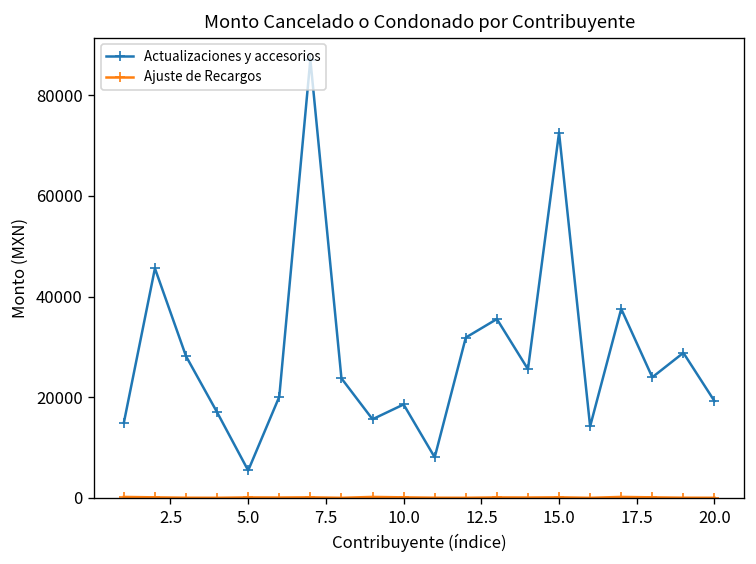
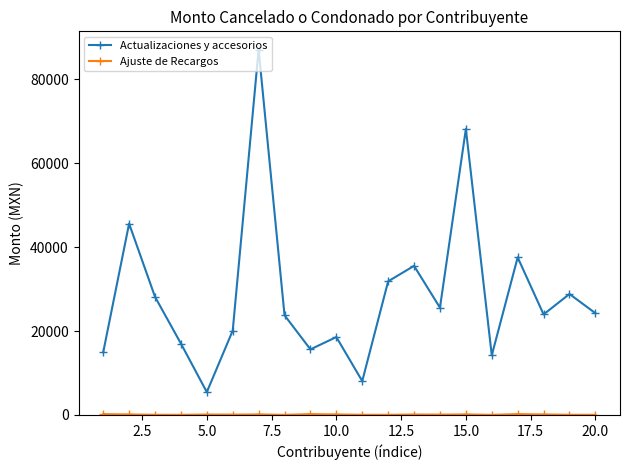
Actualizaciones y accesorios, 15.0: 73000 -> 68000
Actualizaciones y accesorios, 20.0: 19000 -> 24000
